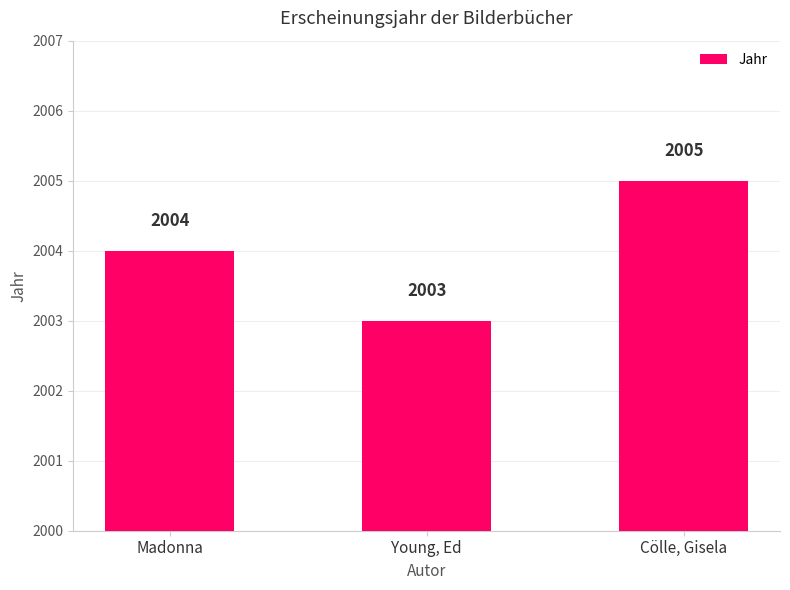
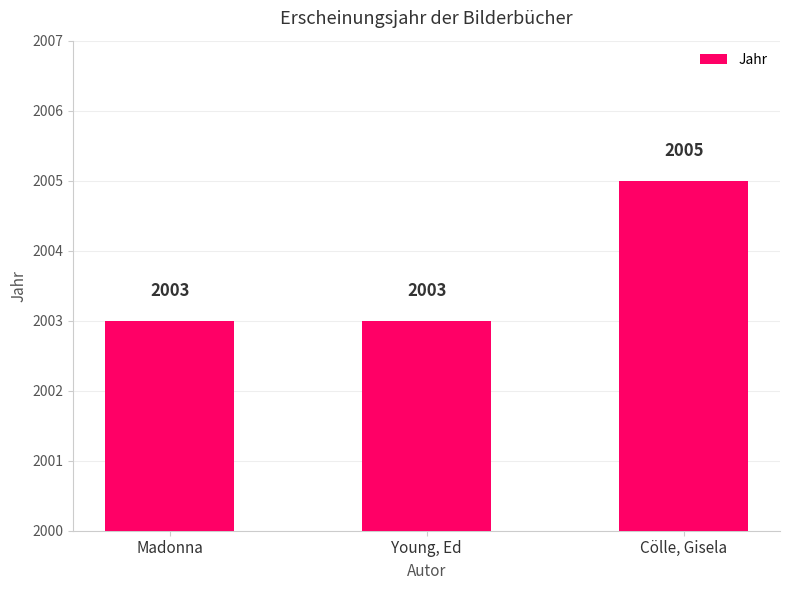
Madonna: 2004 -> 2003
